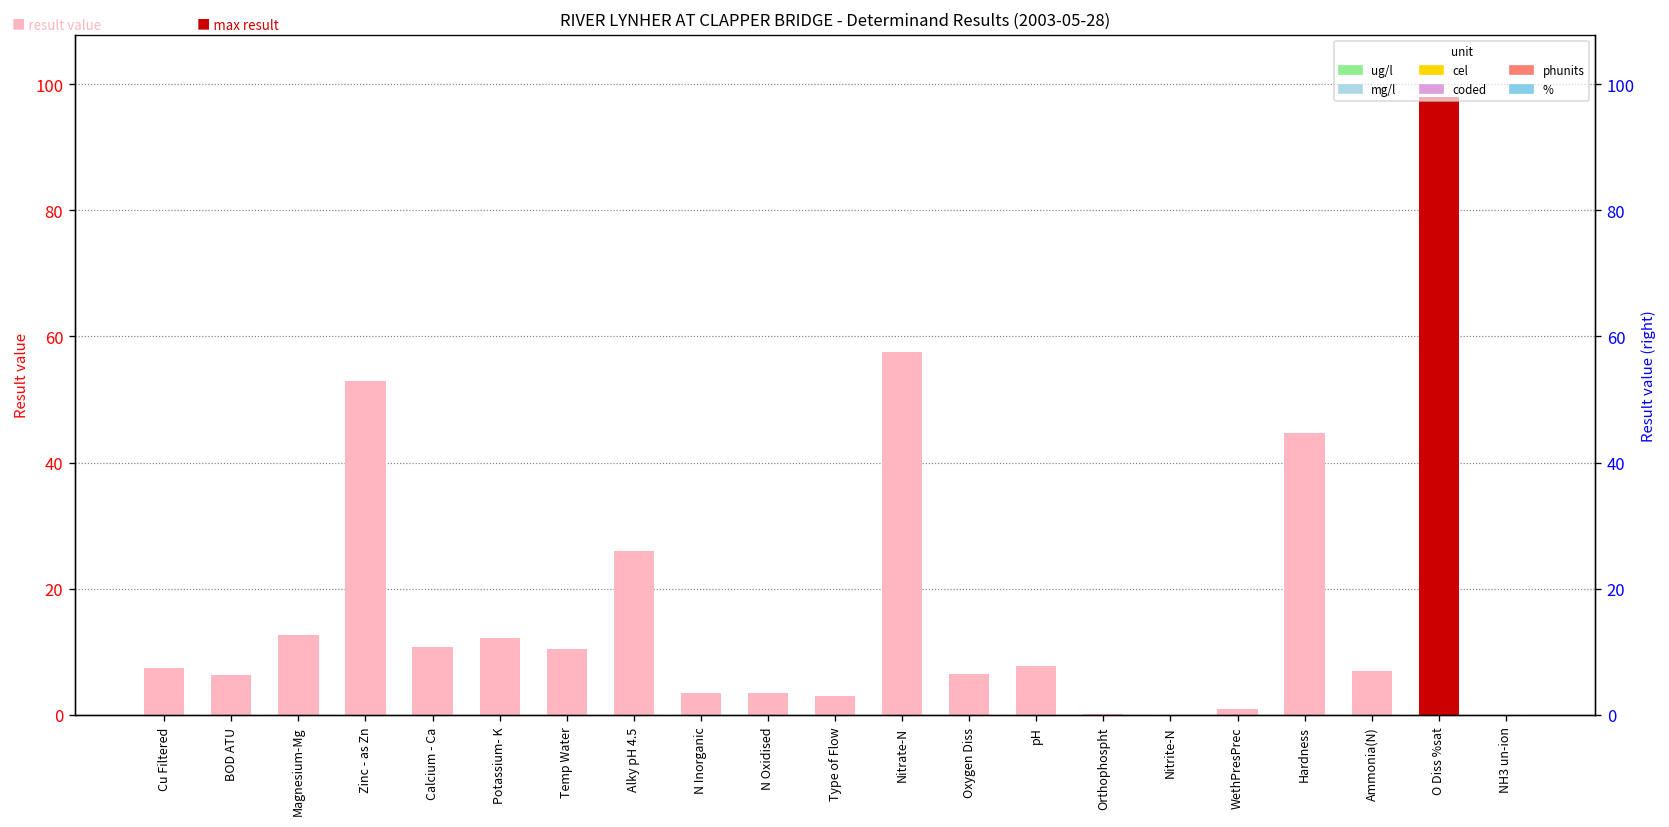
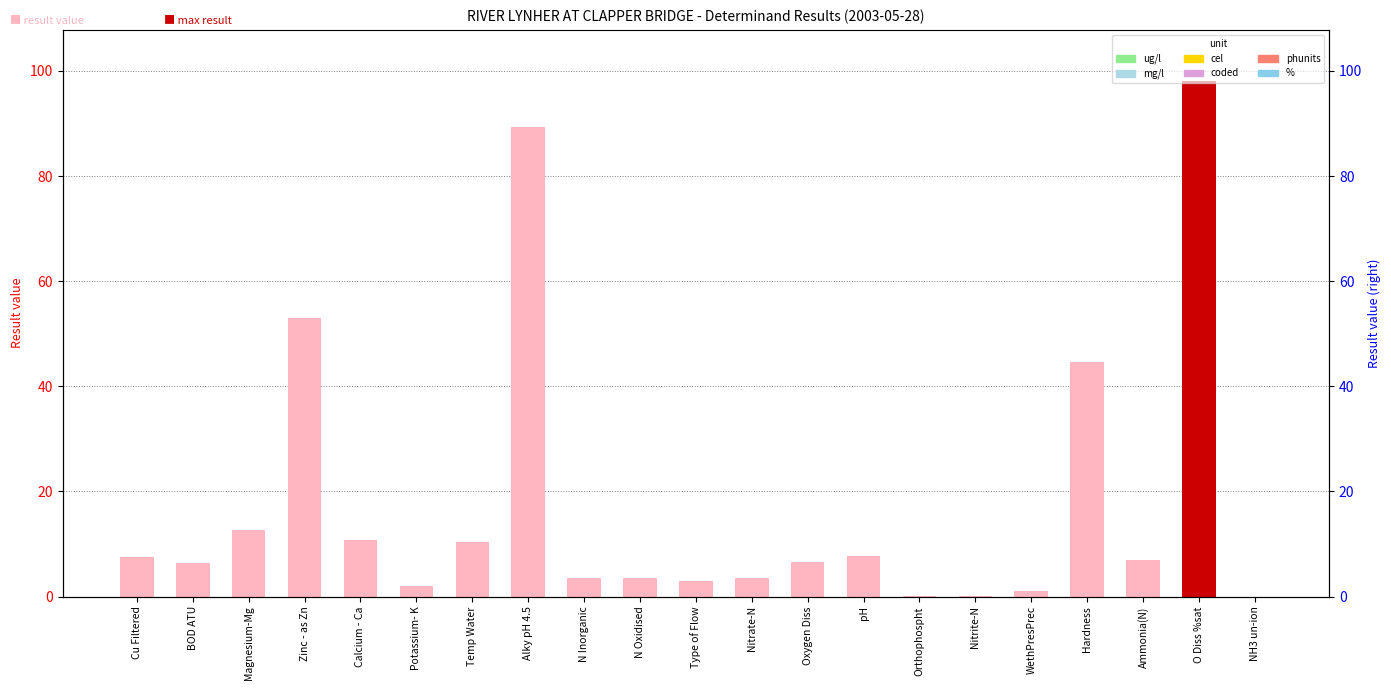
Potassium- K: 12 -> 2
Alky pH 4.5: 26 -> 89
Nitrate-N: 58 -> 4
